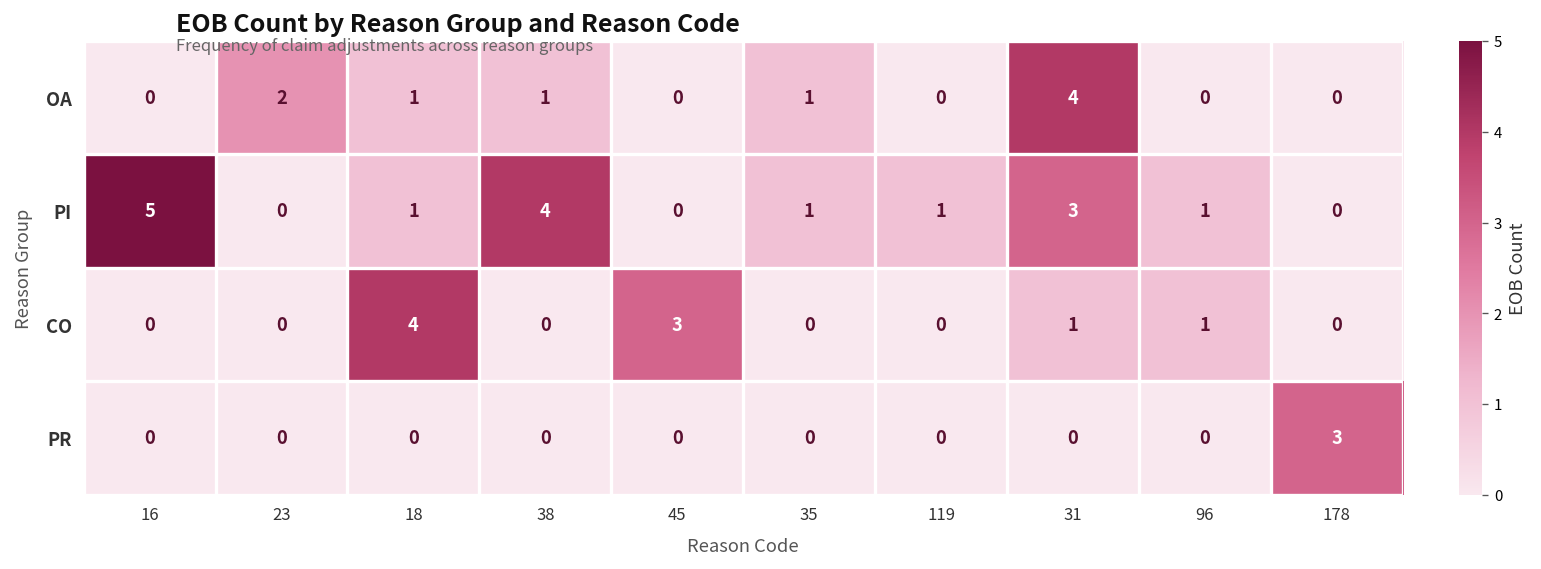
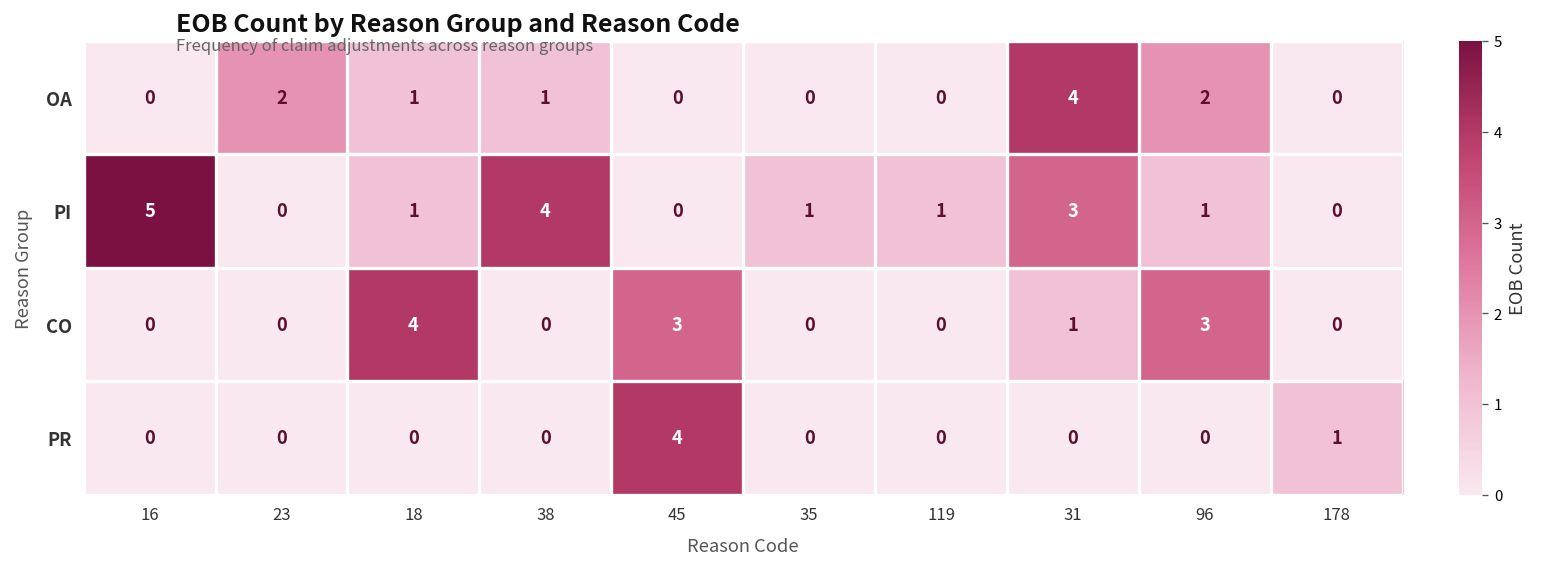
OA, 35: 1 -> 0
OA, 96: 0 -> 2
CO, 96: 1 -> 3
PR, 45: 0 -> 4
PR, 178: 3 -> 1
